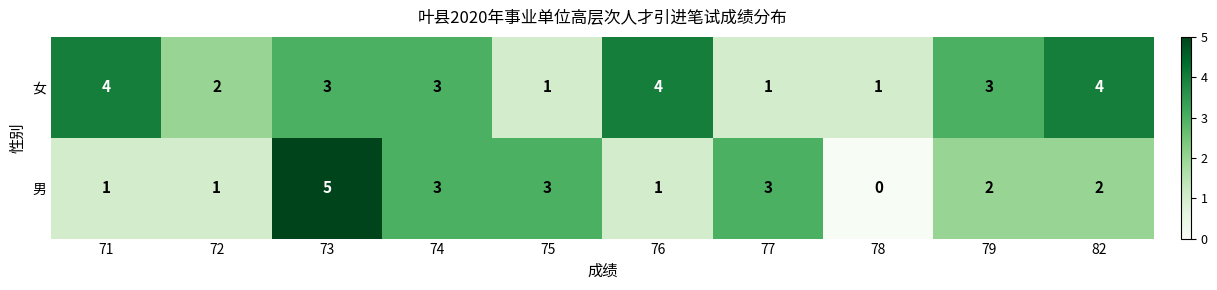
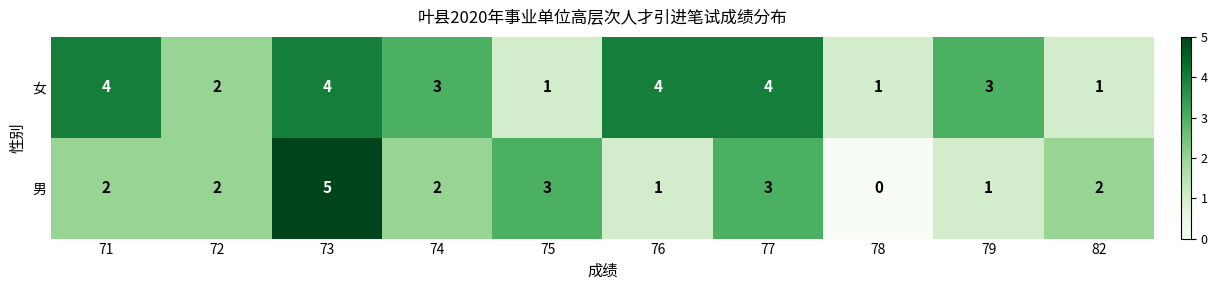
女, 73: 3 -> 4
女, 77: 1 -> 4
女, 82: 4 -> 1
男, 71: 1 -> 2
男, 72: 1 -> 2
男, 74: 3 -> 2
男, 79: 2 -> 1
